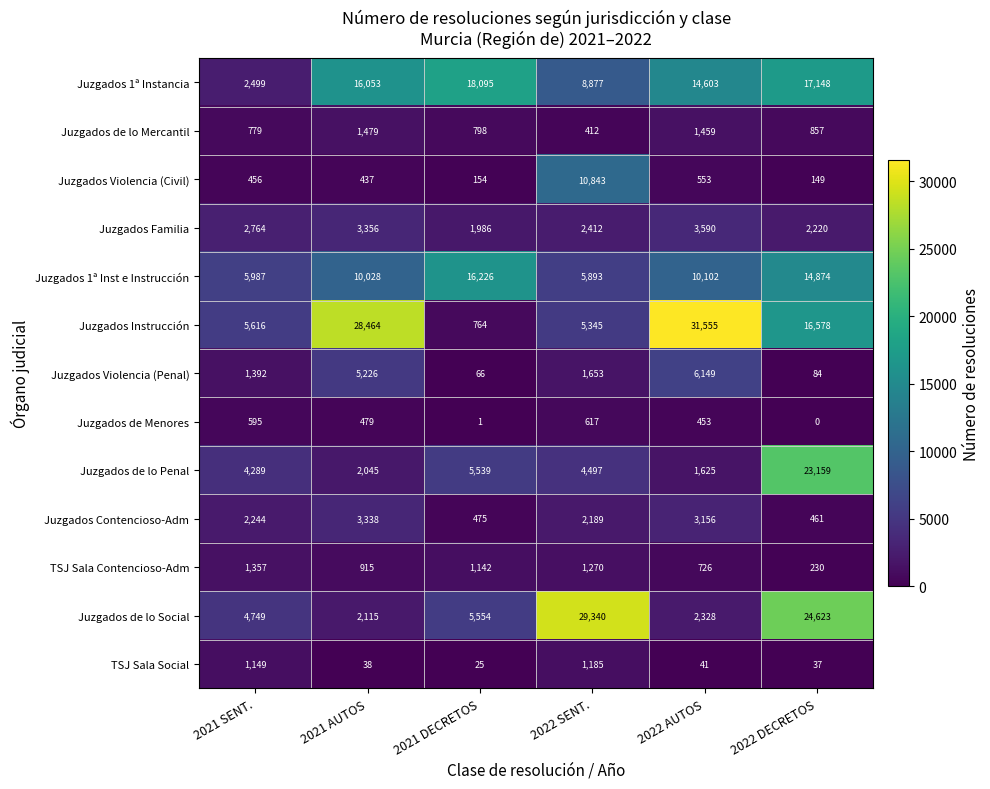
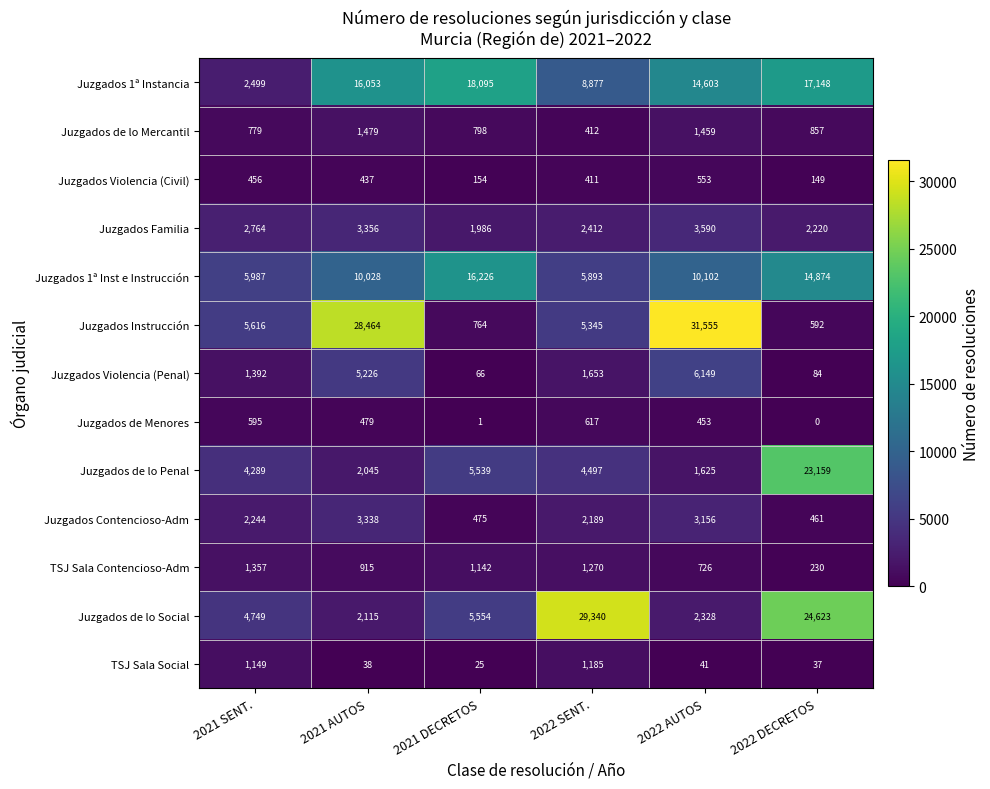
Juzgados Violencia (Civil), 2022 SENT.: 10,843 -> 411
Juzgados Instrucción, 2022 DECRETOS: 16,578 -> 592
